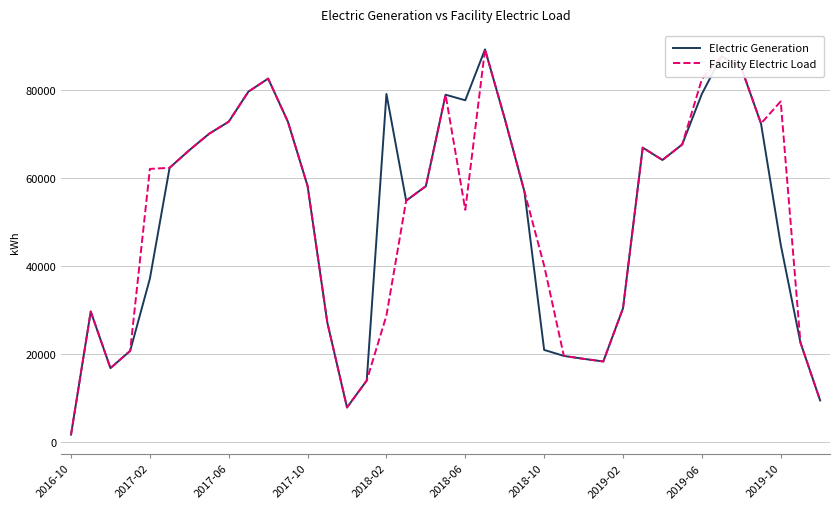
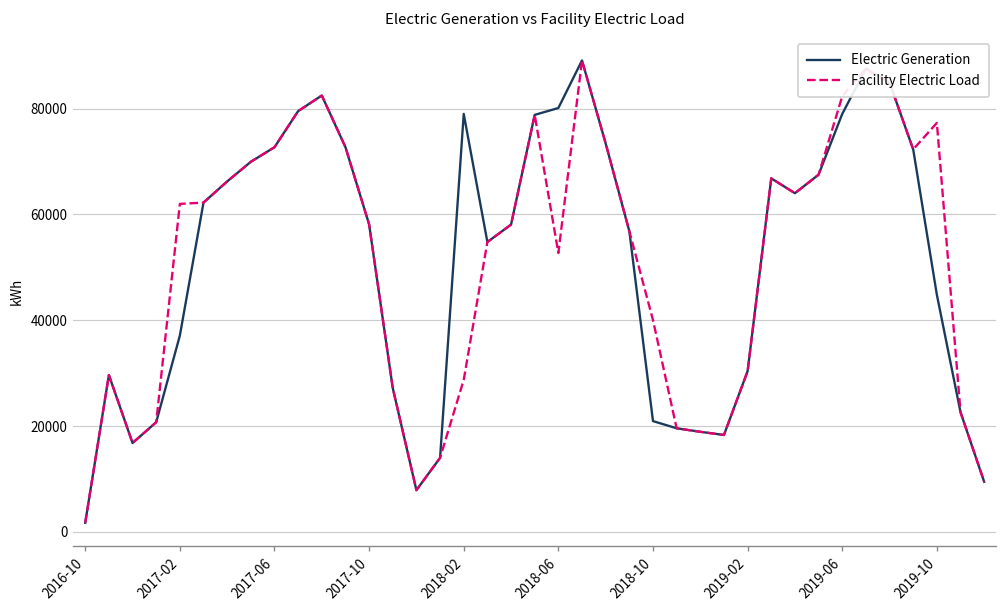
Electric Generation, 2018-06: 78000 -> 80000
